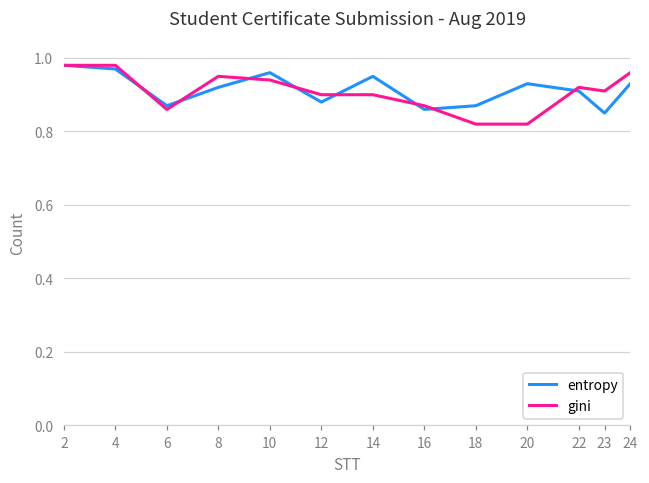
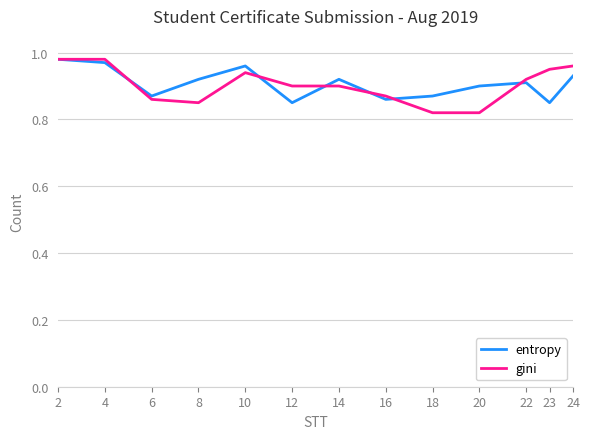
gini, 8: 0.95 -> 0.85
entropy, 12: 0.88 -> 0.85
entropy, 14: 0.95 -> 0.92
entropy, 20: 0.93 -> 0.90
gini, 23: 0.91 -> 0.95
